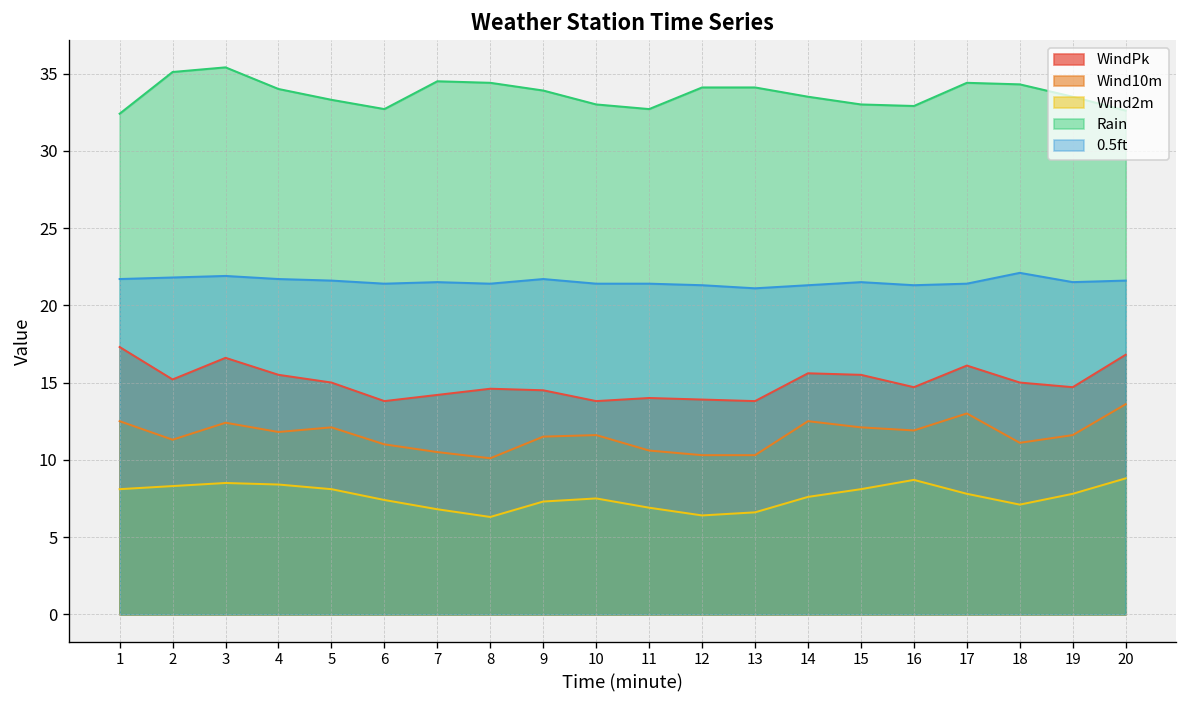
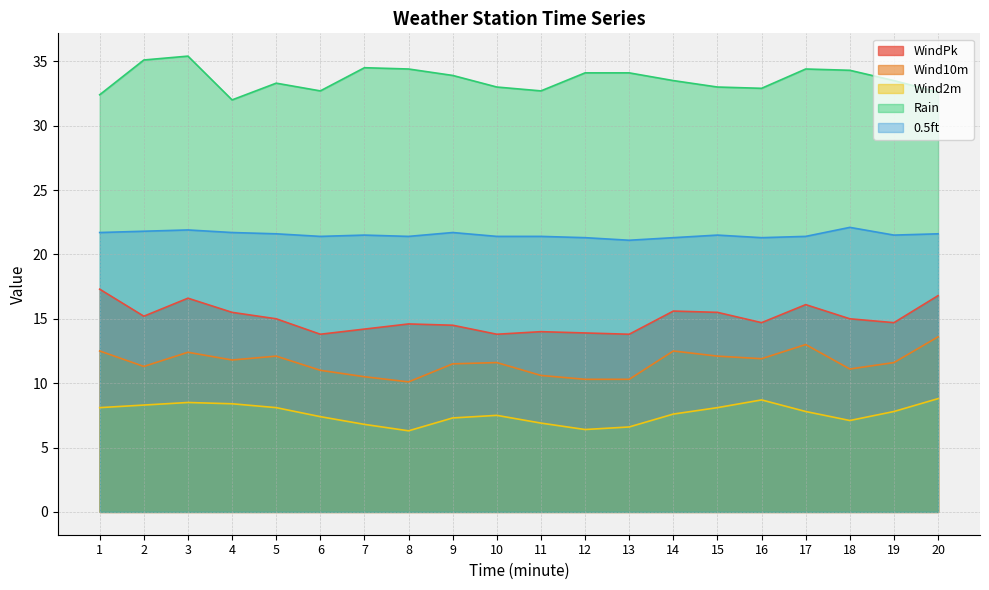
Rain, 4: 34 -> 32
